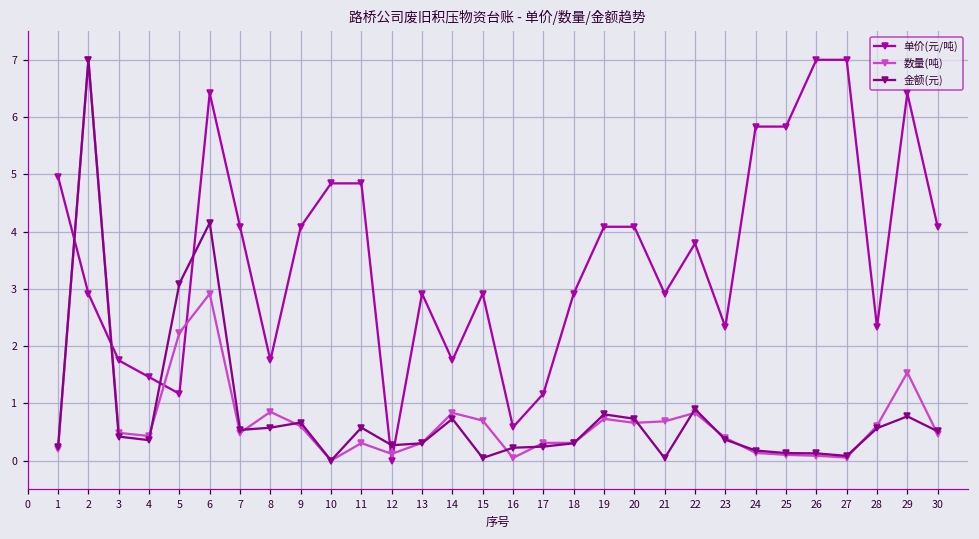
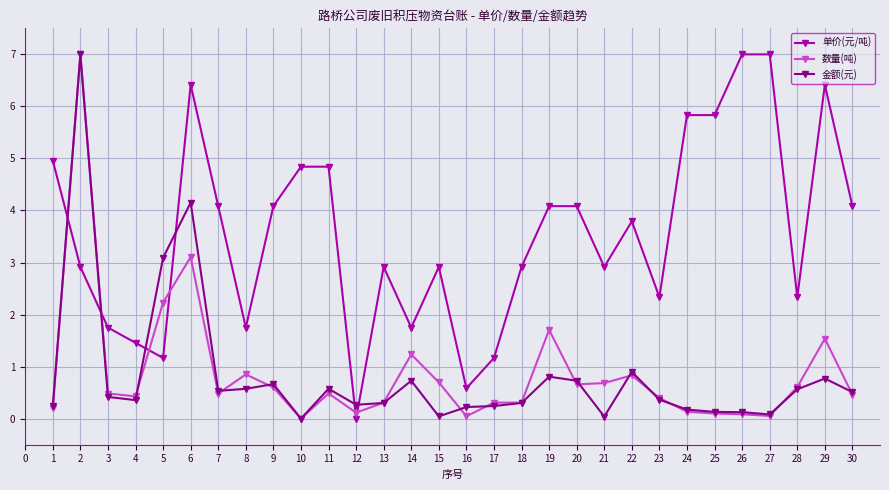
数量(吨), 6: 2.9 -> 3.1
数量(吨), 11: 0.3 -> 0.5
数量(吨), 14: 0.8 -> 1.2
数量(吨), 19: 0.7 -> 1.7
